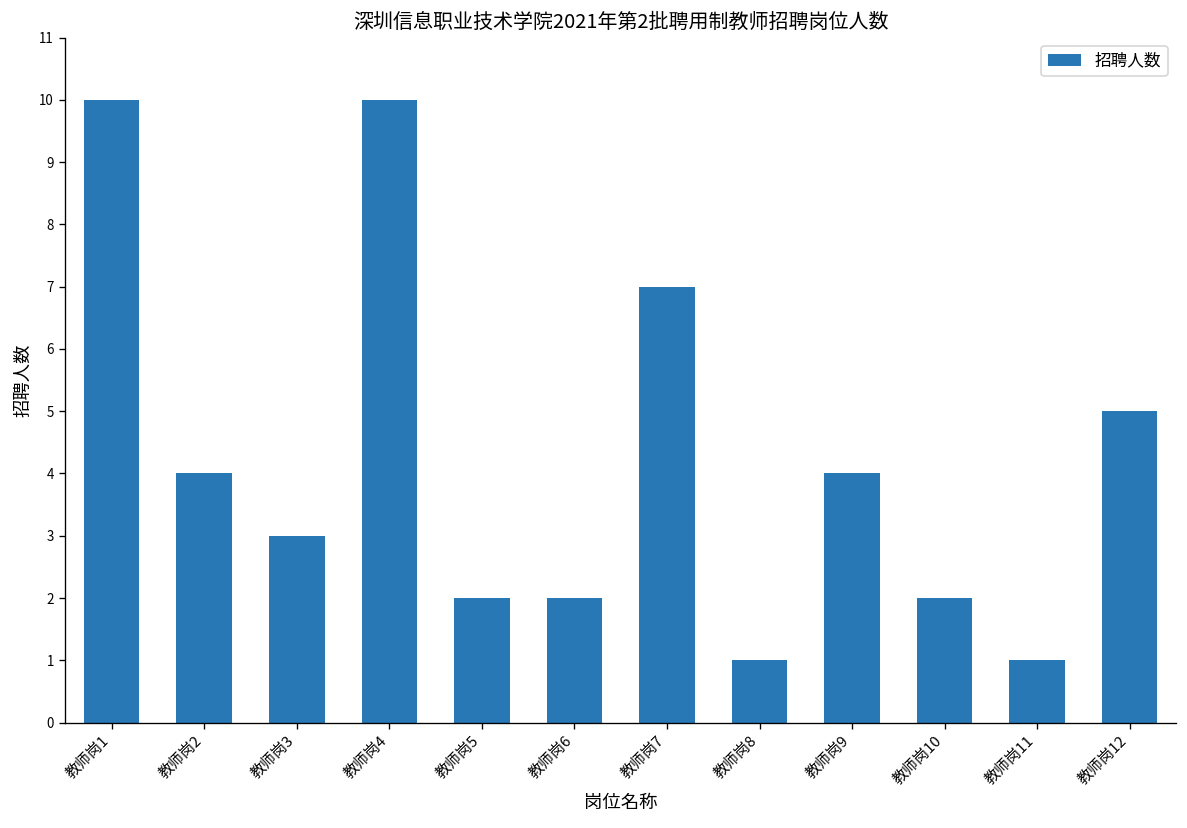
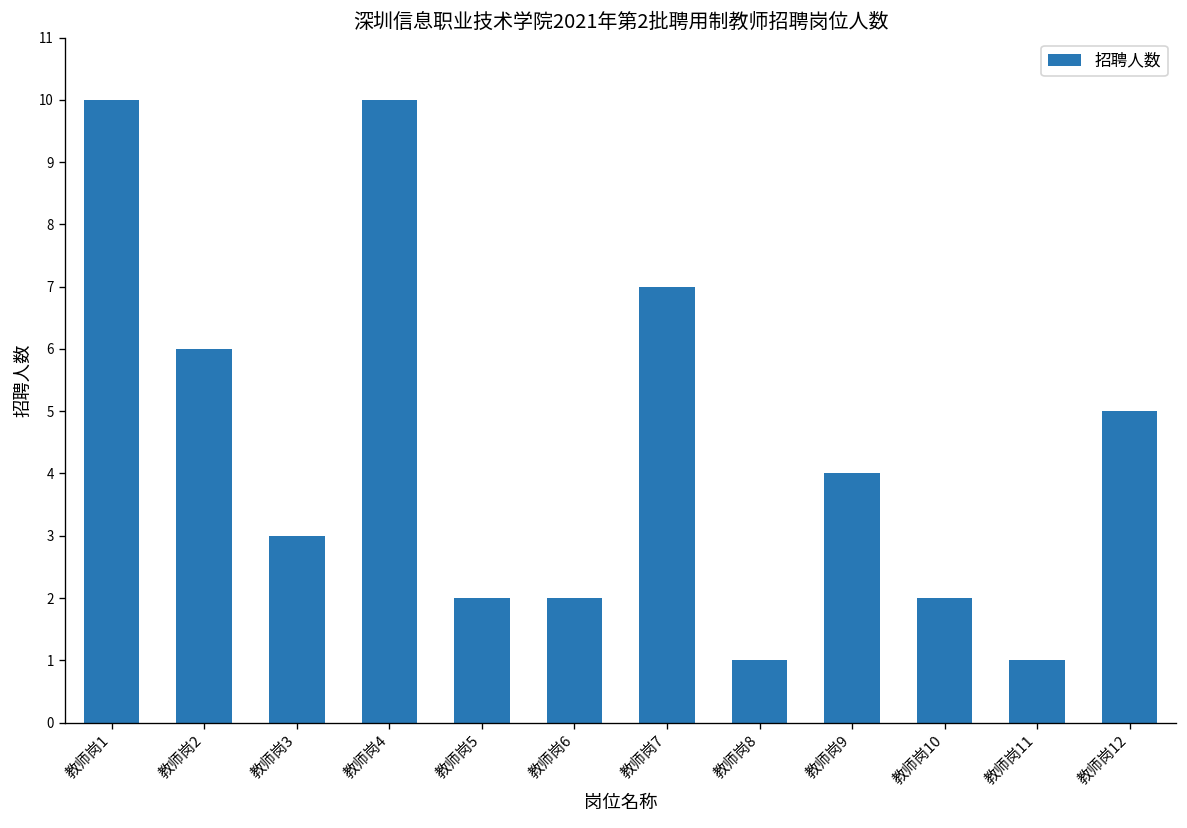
教师岗2: 4 -> 6
